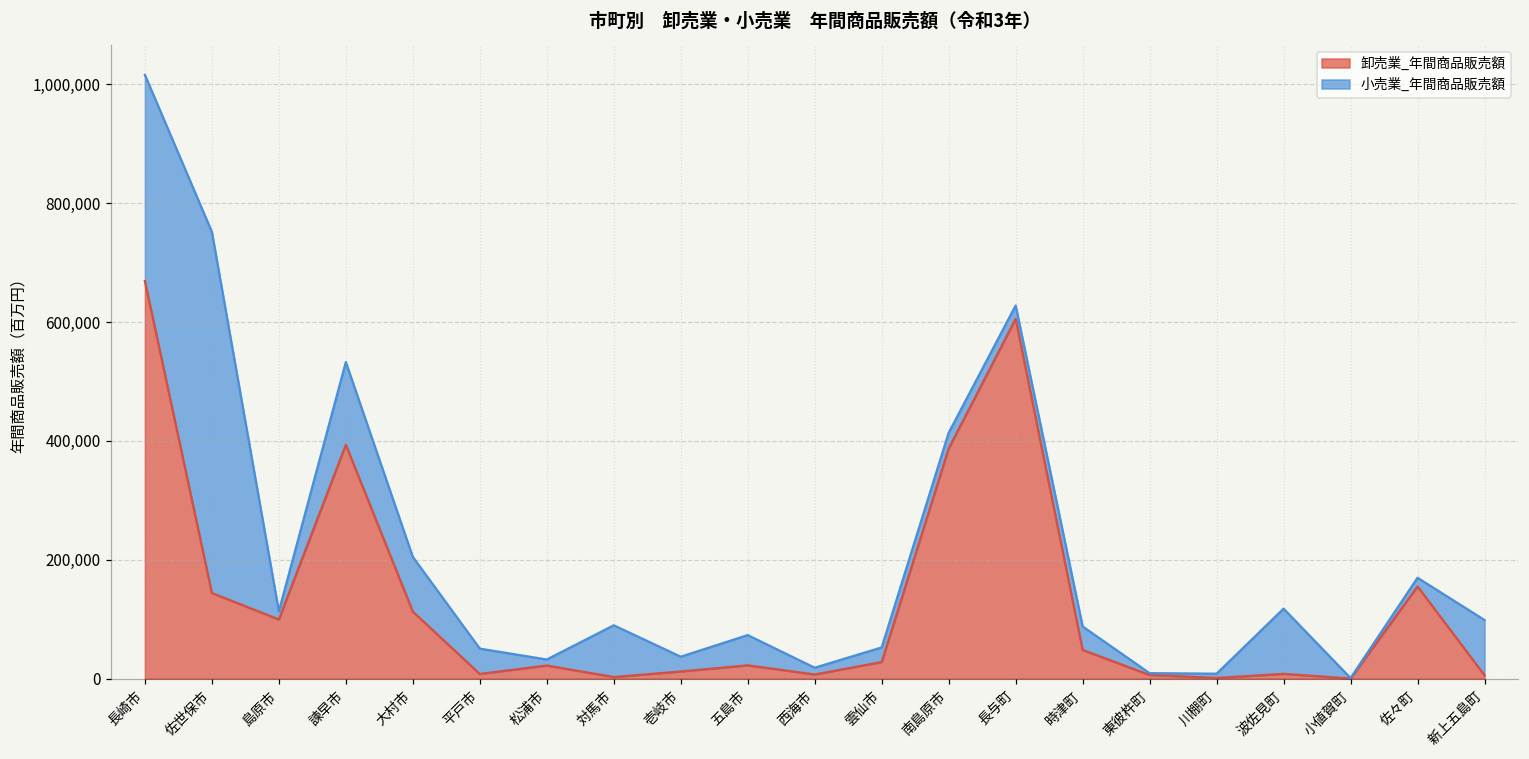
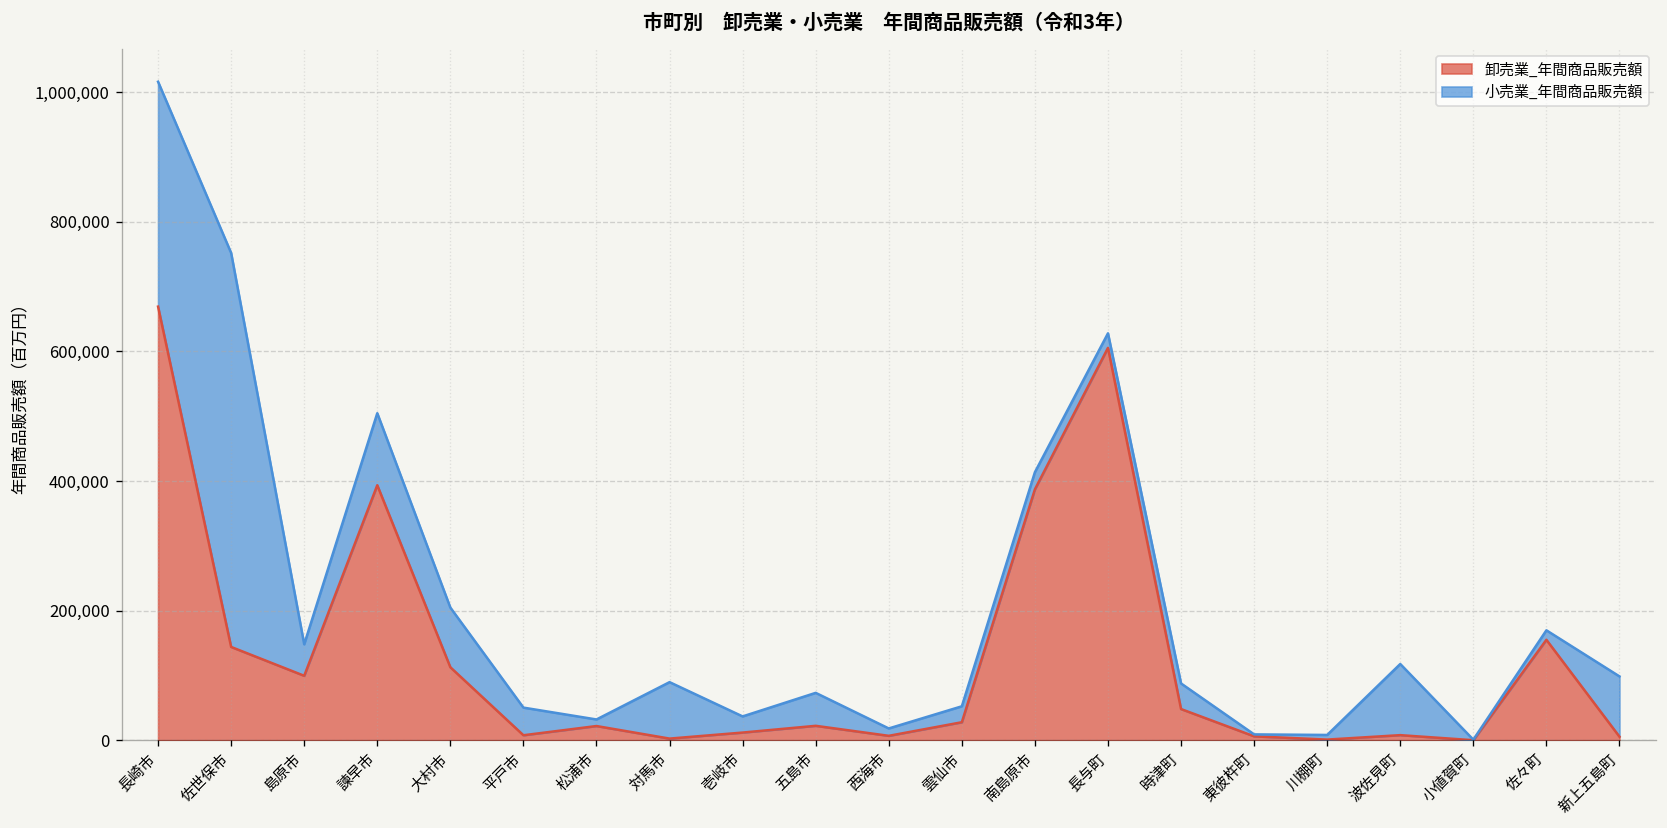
小売業_年間商品販売額, 島原市: 10,000 -> 50,000
小売業_年間商品販売額, 諫早市: 140,000 -> 110,000
